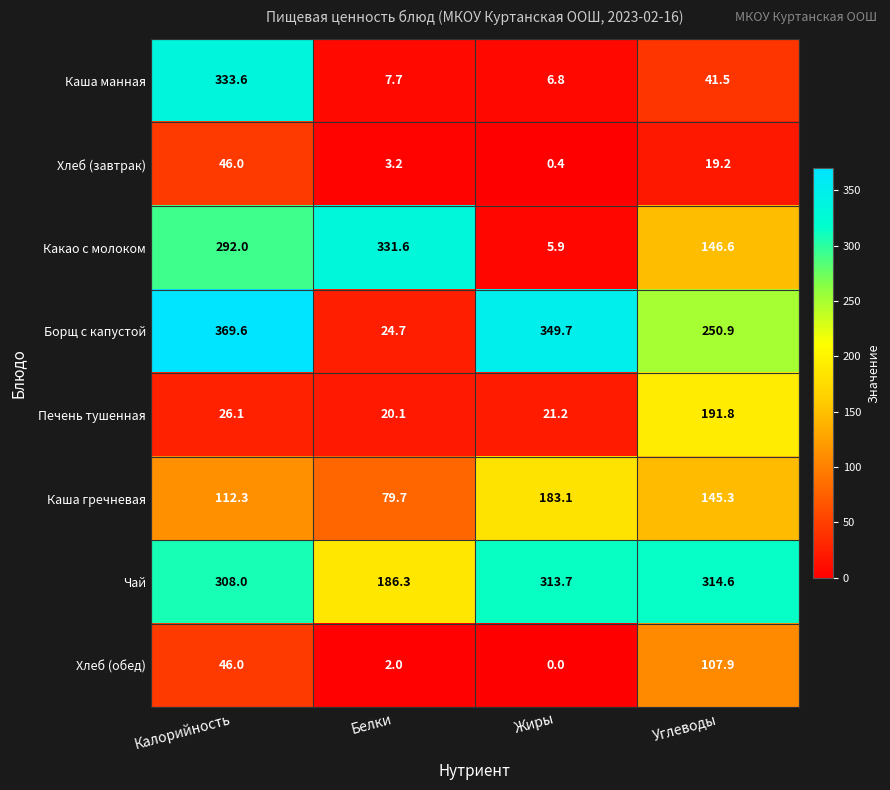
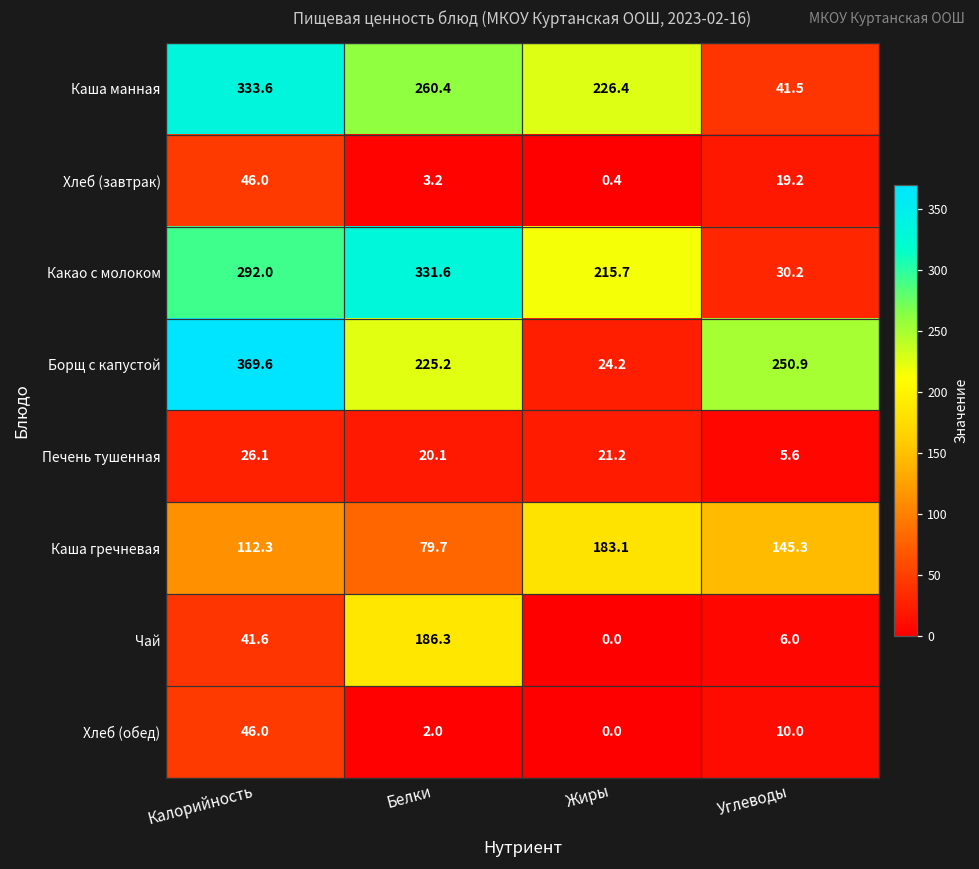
Каша манная, Белки: 7.7 -> 260.4
Каша манная, Жиры: 6.8 -> 226.4
Какао с молоком, Жиры: 5.9 -> 215.7
Какао с молоком, Углеводы: 146.6 -> 30.2
Борщ с капустой, Белки: 24.7 -> 225.2
Борщ с капустой, Жиры: 349.7 -> 24.2
Печень тушенная, Углеводы: 191.8 -> 5.6
Чай, Калорийность: 308.0 -> 41.6
Чай, Жиры: 313.7 -> 0.0
Чай, Углеводы: 314.6 -> 6.0
Хлеб (обед), Углеводы: 107.9 -> 10.0
